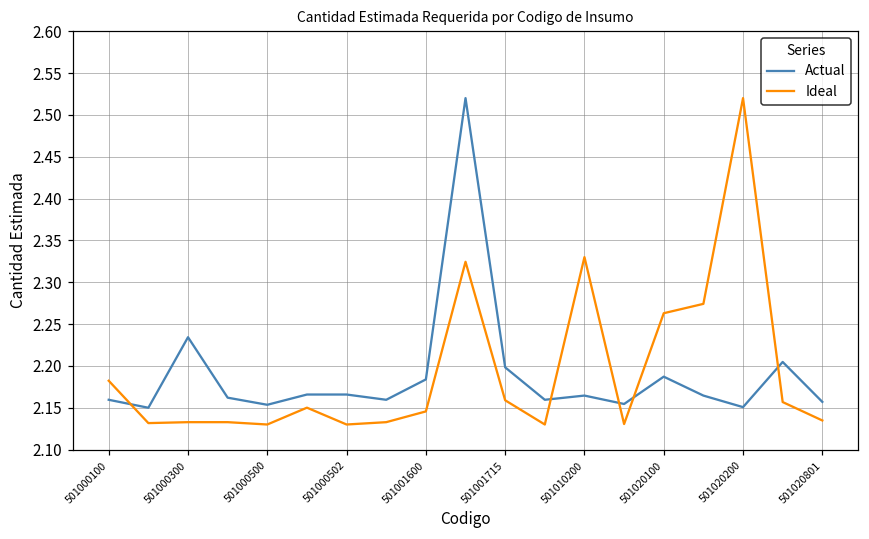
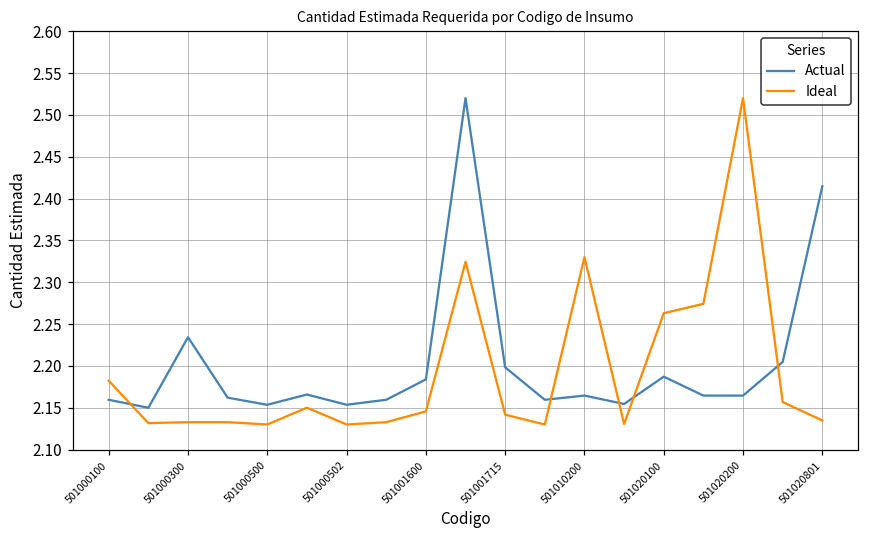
Actual, 501000502: 2.17 -> 2.15
Ideal, 501001715: 2.16 -> 2.14
Actual, 501020200: 2.15 -> 2.16
Actual, 501020801: 2.16 -> 2.41
